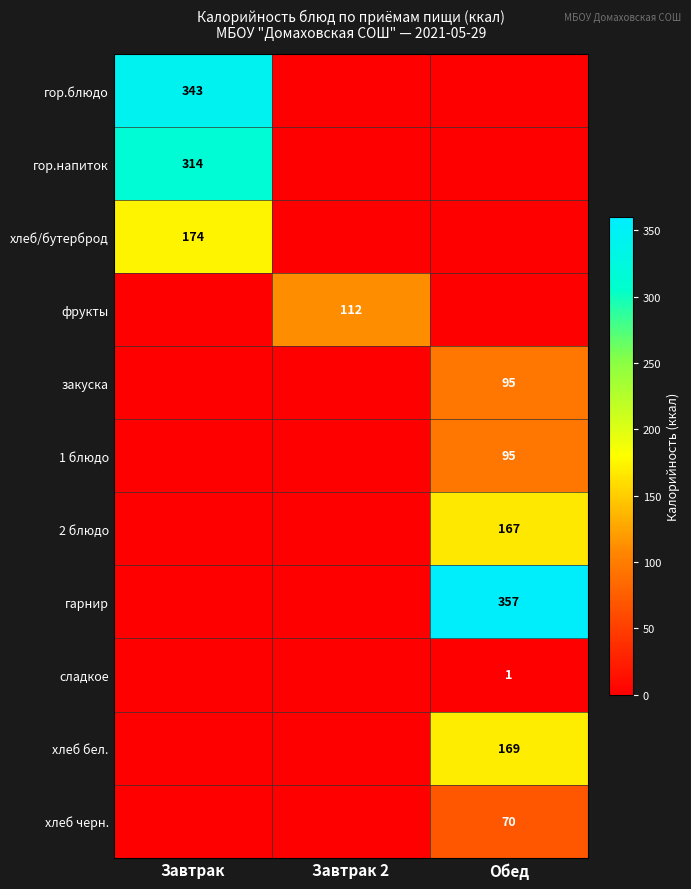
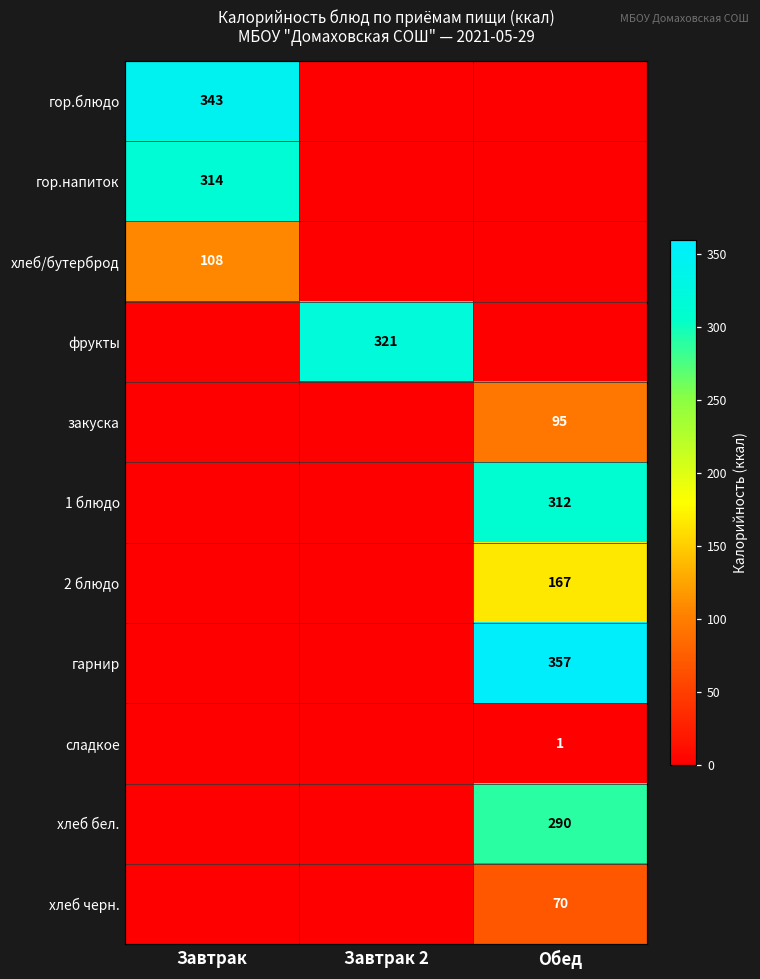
хлеб/бутерброд, Завтрак: 174 -> 108
фрукты, Завтрак 2: 112 -> 321
1 блюдо, Обед: 95 -> 312
хлеб бел., Обед: 169 -> 290
